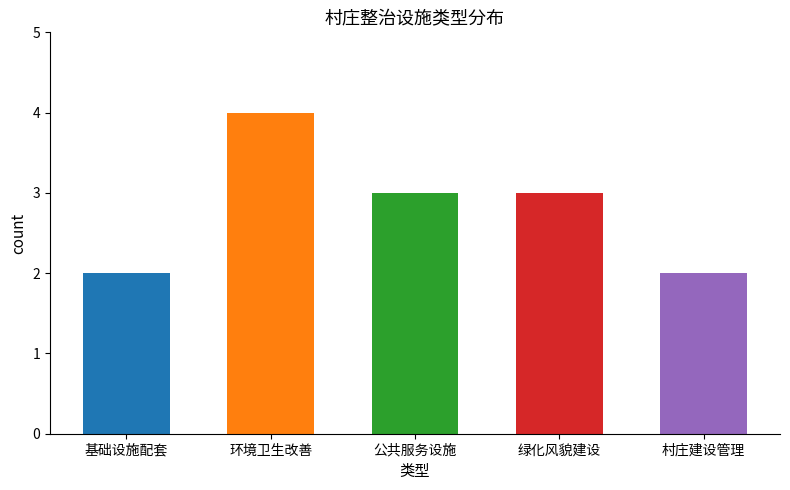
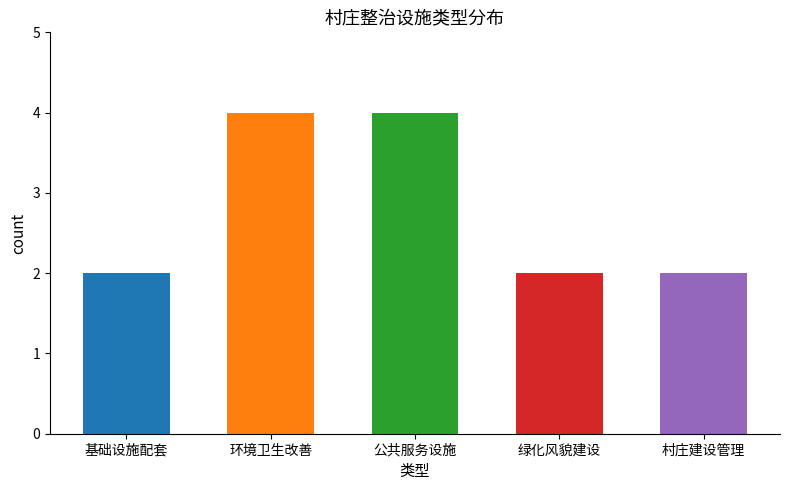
公共服务设施: 3 -> 4
绿化风貌建设: 3 -> 2
